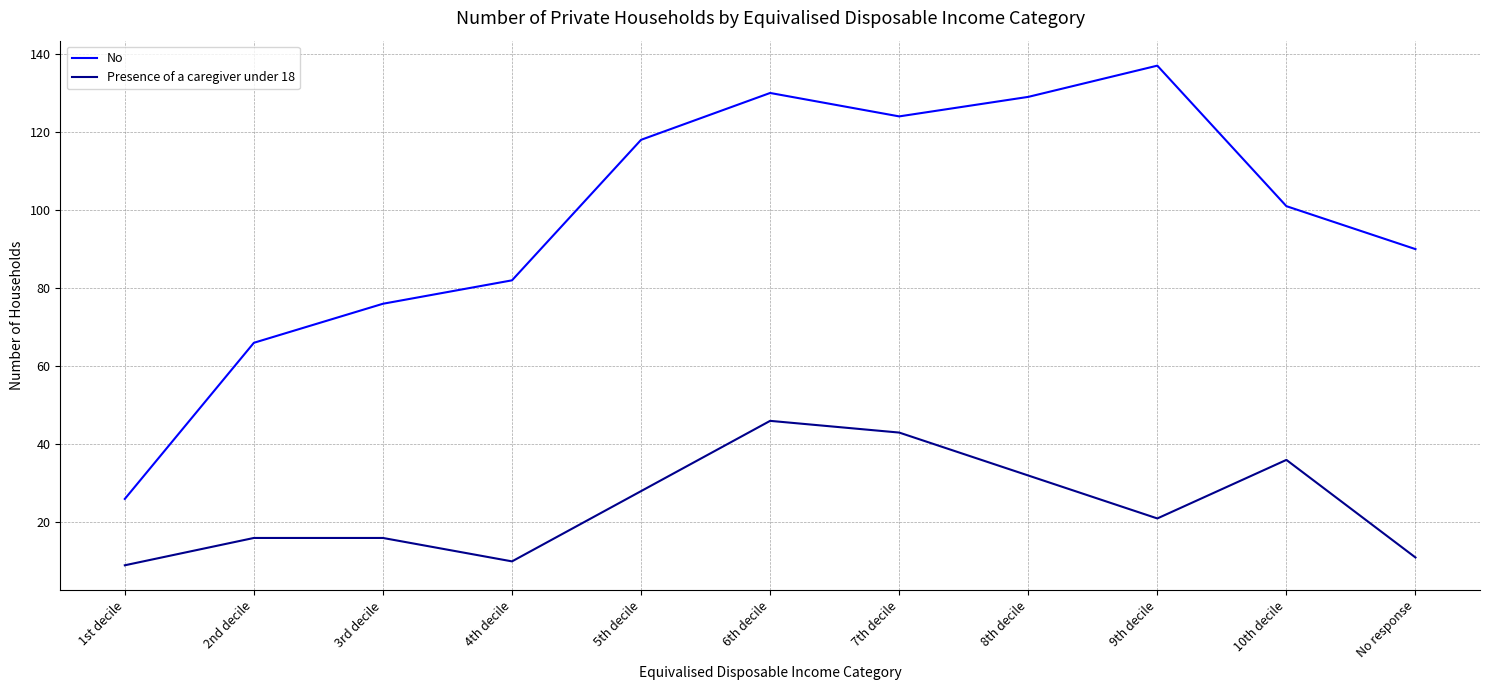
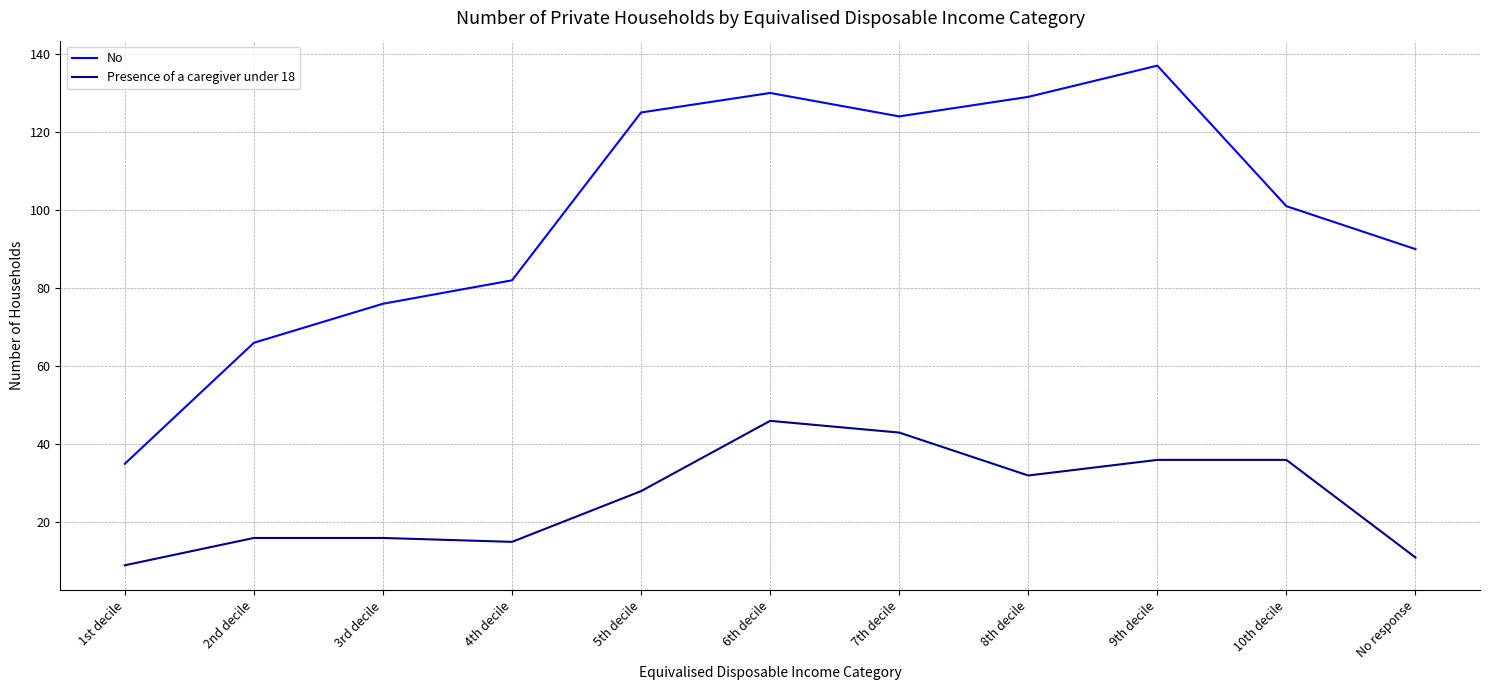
No, 1st decile: 26 -> 35
Presence of a caregiver under 18, 4th decile: 10 -> 15
No, 5th decile: 118 -> 125
Presence of a caregiver under 18, 9th decile: 21 -> 36
